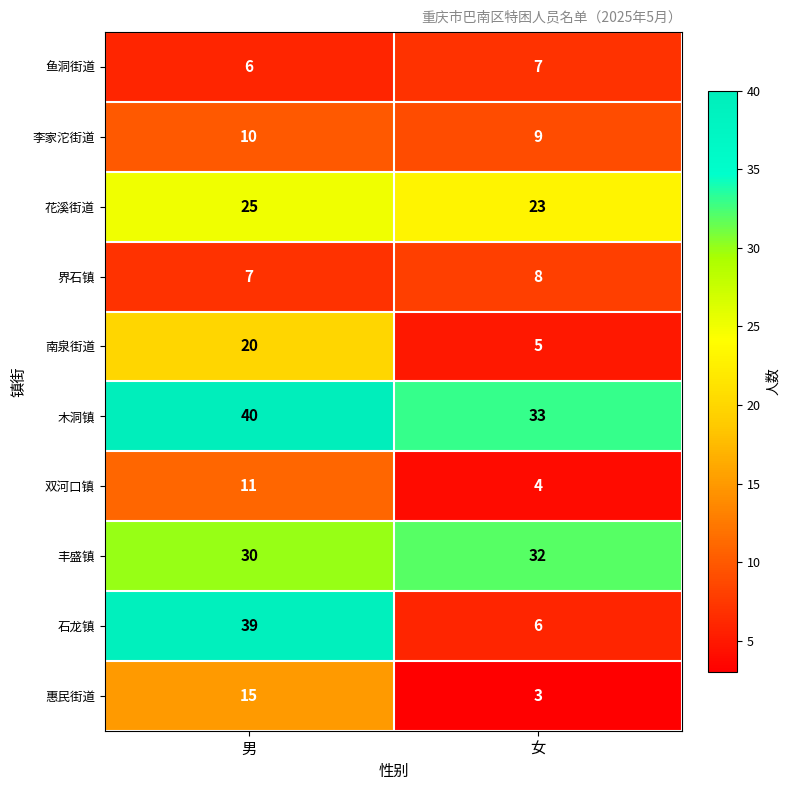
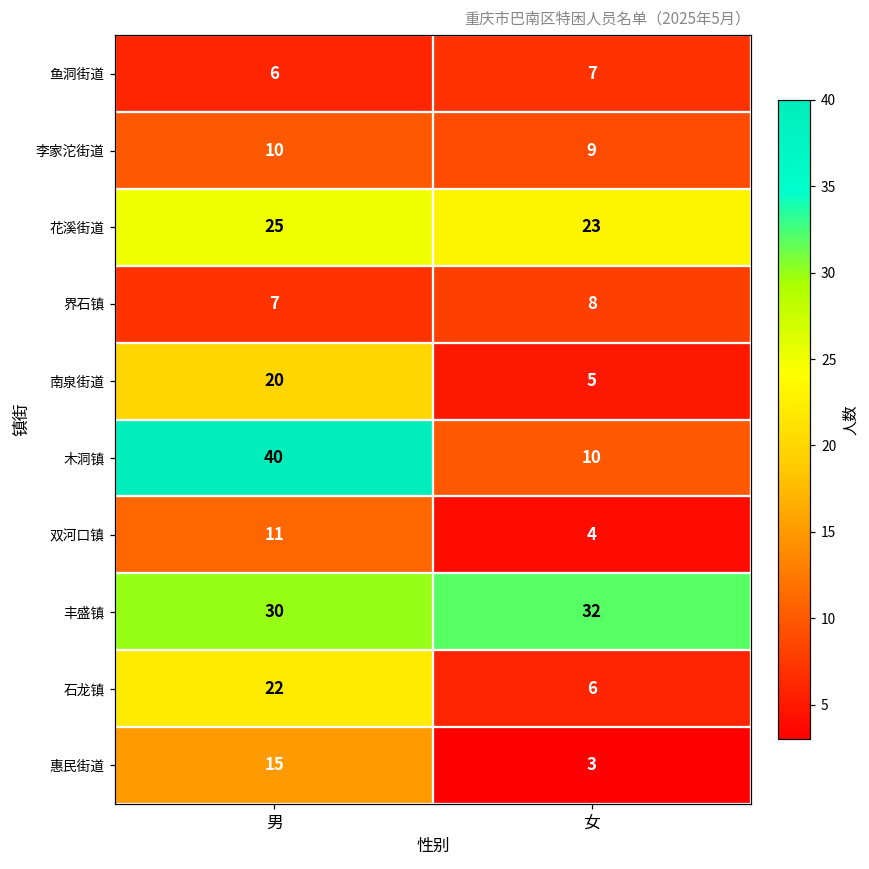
木洞镇, 女: 33 -> 10
石龙镇, 男: 39 -> 22
